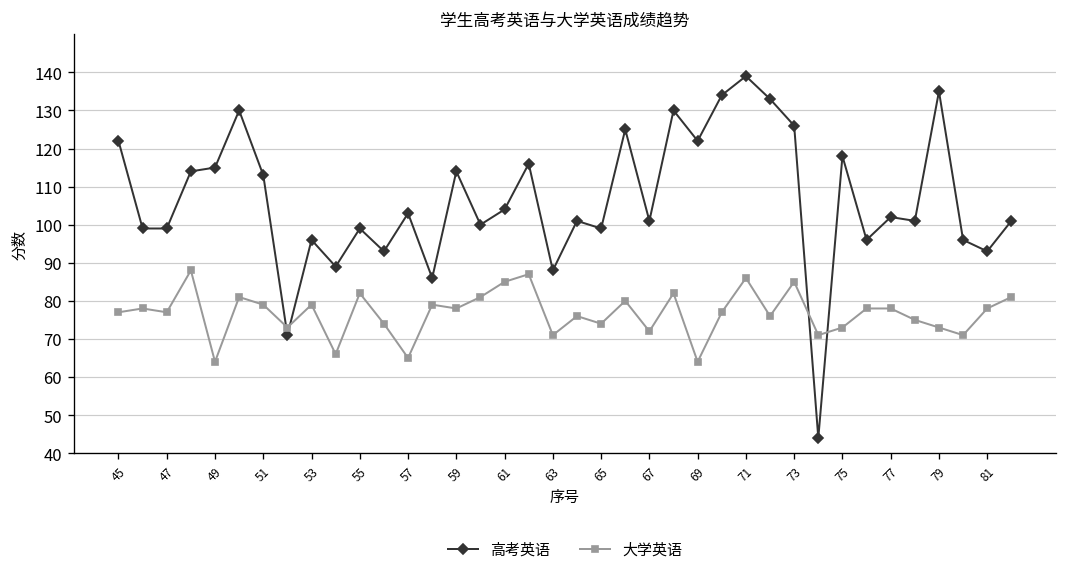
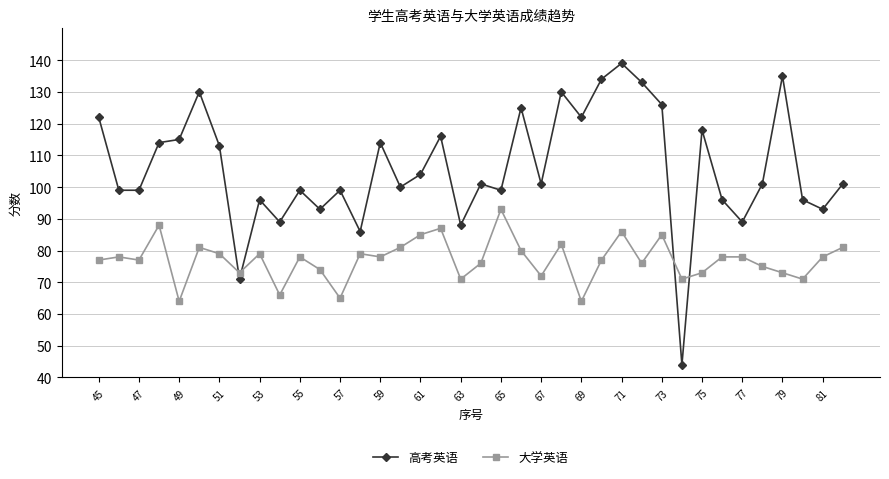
大学英语, 55: 82 -> 78
高考英语, 57: 103 -> 99
大学英语, 65: 74 -> 93
高考英语, 77: 102 -> 89
